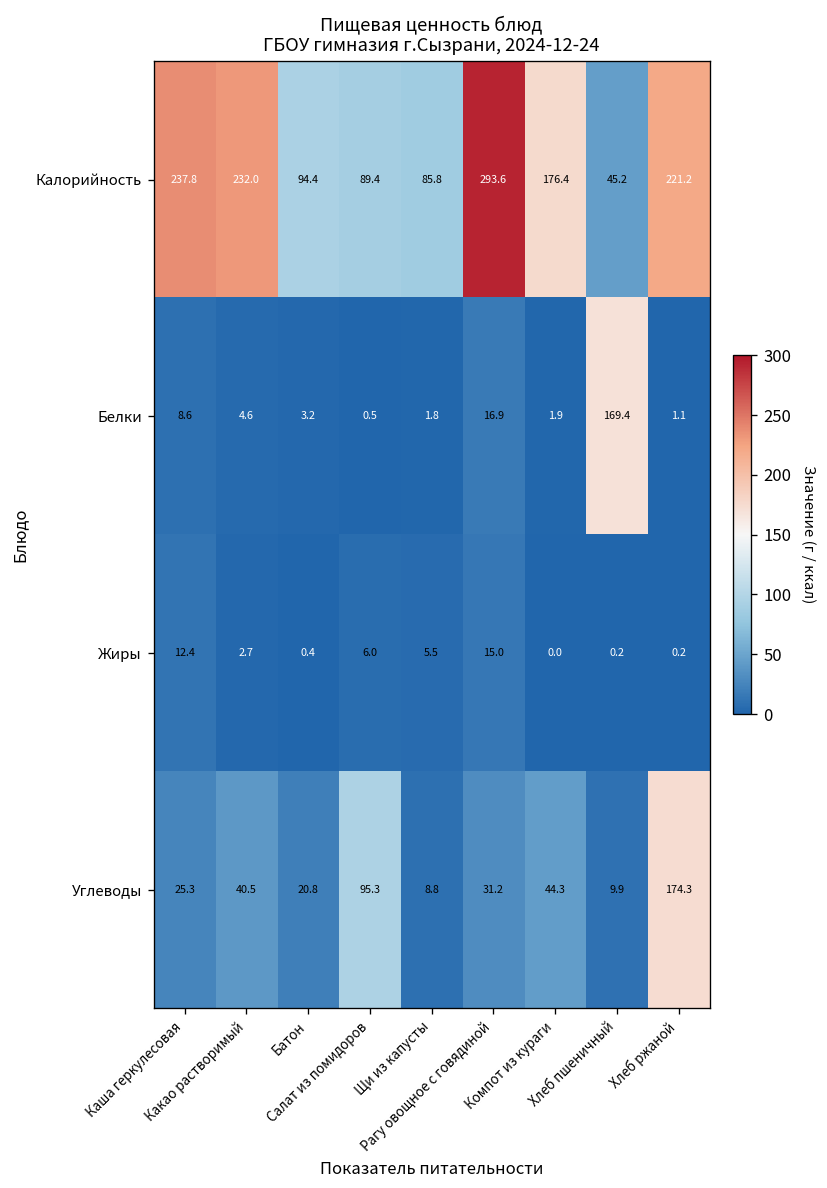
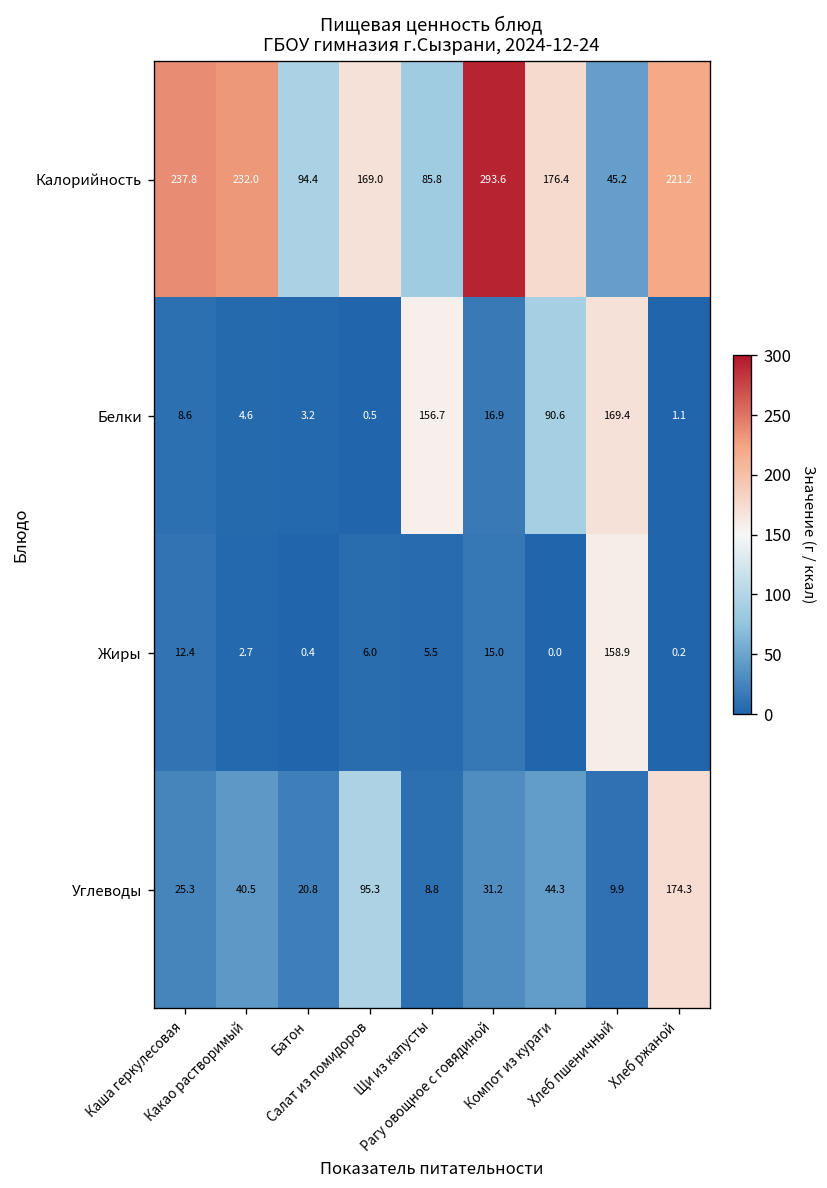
Калорийность, Салат из помидоров: 89.4 -> 169.0
Белки, Щи из капусты: 1.8 -> 156.7
Белки, Компот из кураги: 1.9 -> 90.6
Жиры, Хлеб пшеничный: 0.2 -> 158.9
